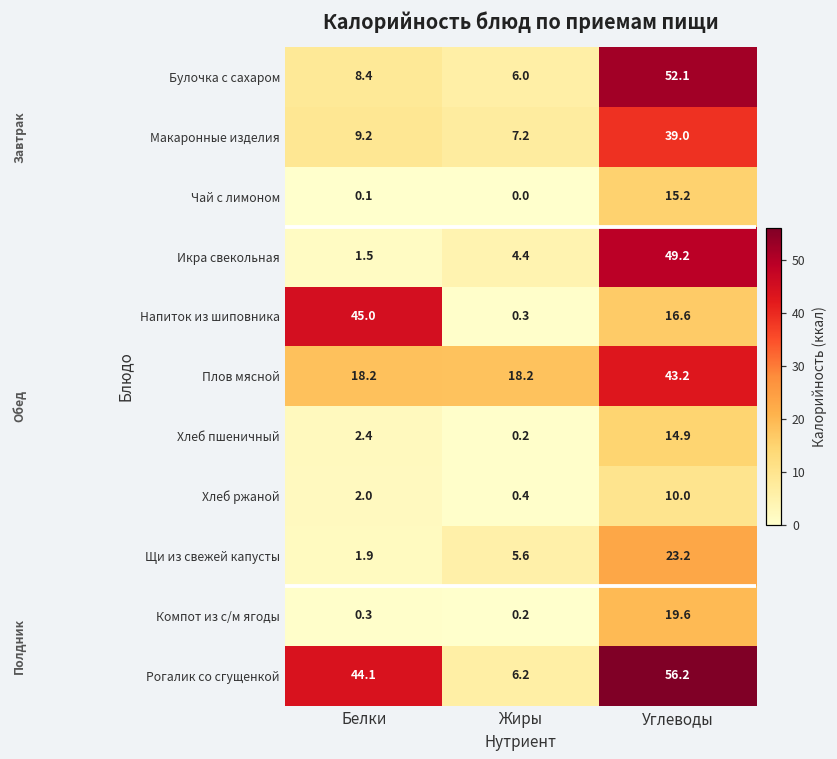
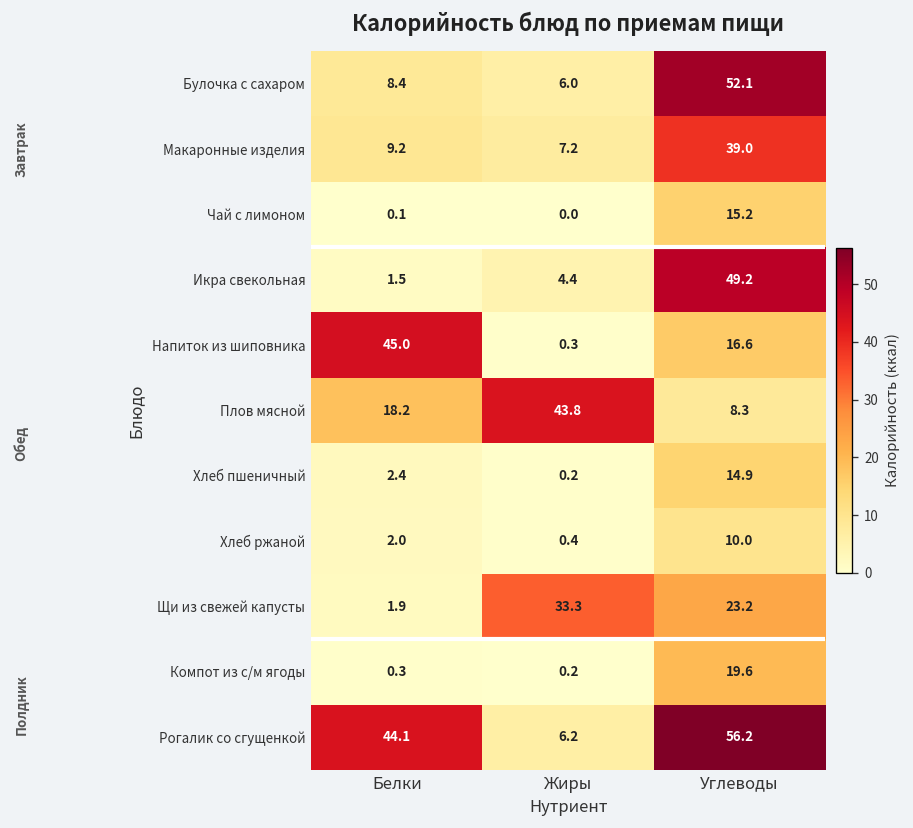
Плов мясной, Жиры: 18.2 -> 43.8
Плов мясной, Углеводы: 43.2 -> 8.3
Щи из свежей капусты, Жиры: 5.6 -> 33.3
